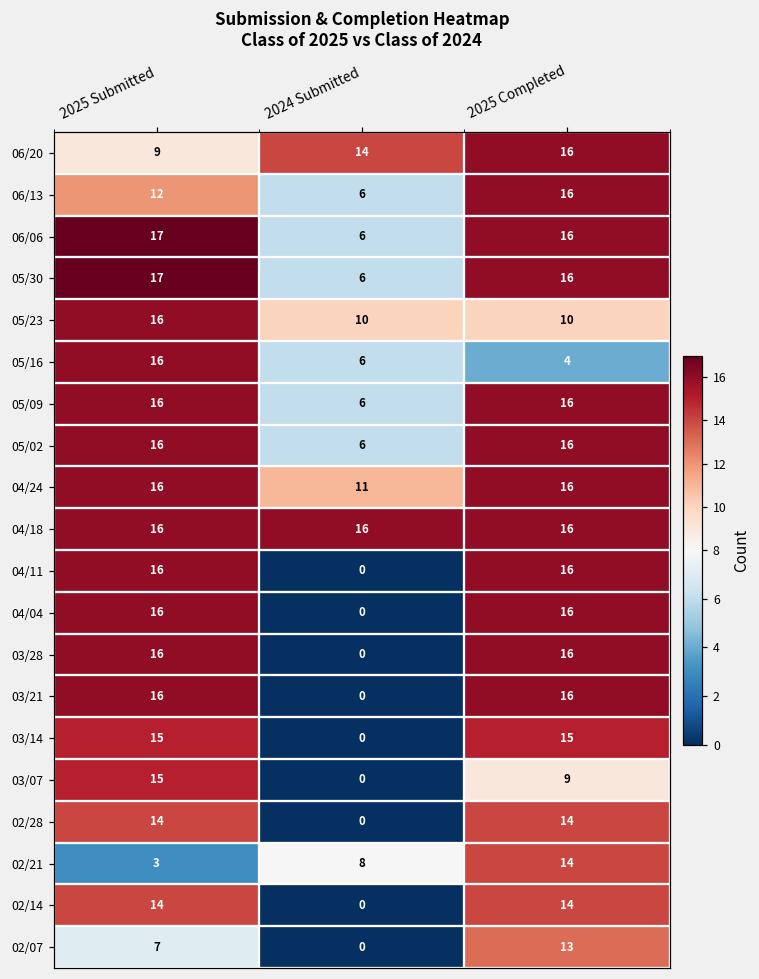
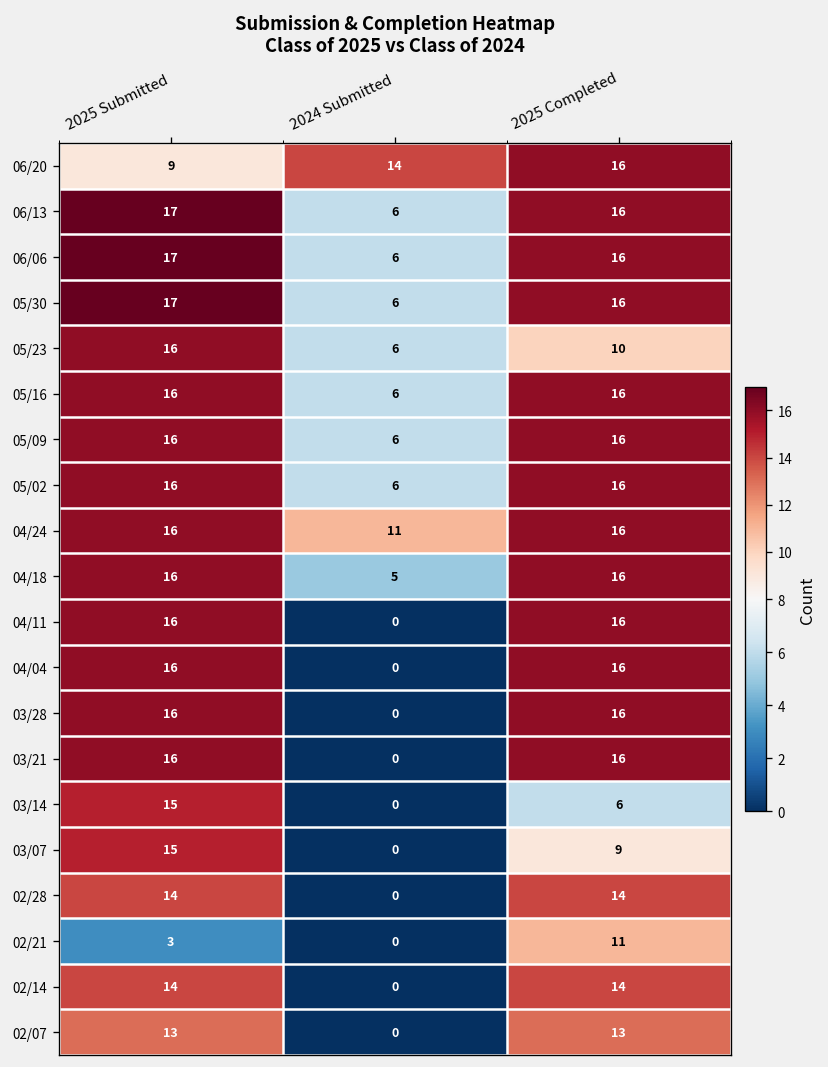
06/13, 2025 Submitted: 12 -> 17
05/23, 2024 Submitted: 10 -> 6
05/16, 2025 Completed: 4 -> 16
04/18, 2024 Submitted: 16 -> 5
03/14, 2025 Completed: 15 -> 6
02/21, 2024 Submitted: 8 -> 0
02/21, 2025 Completed: 14 -> 11
02/07, 2025 Submitted: 7 -> 13
